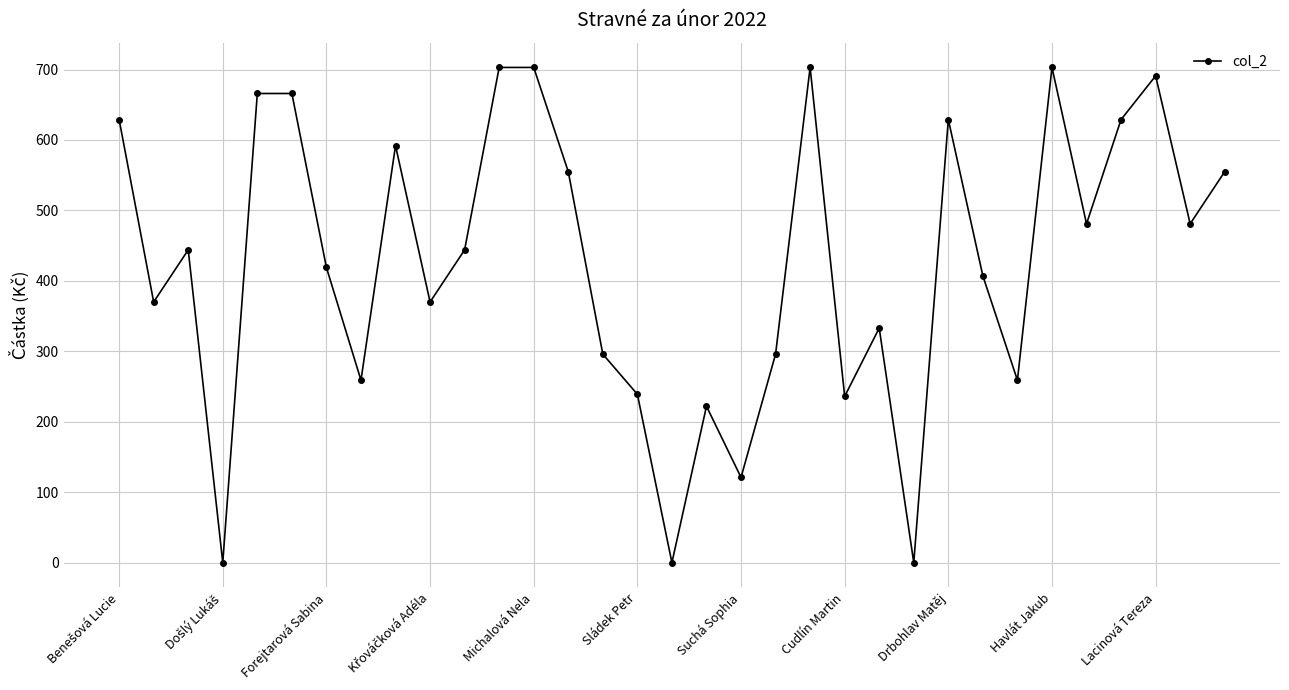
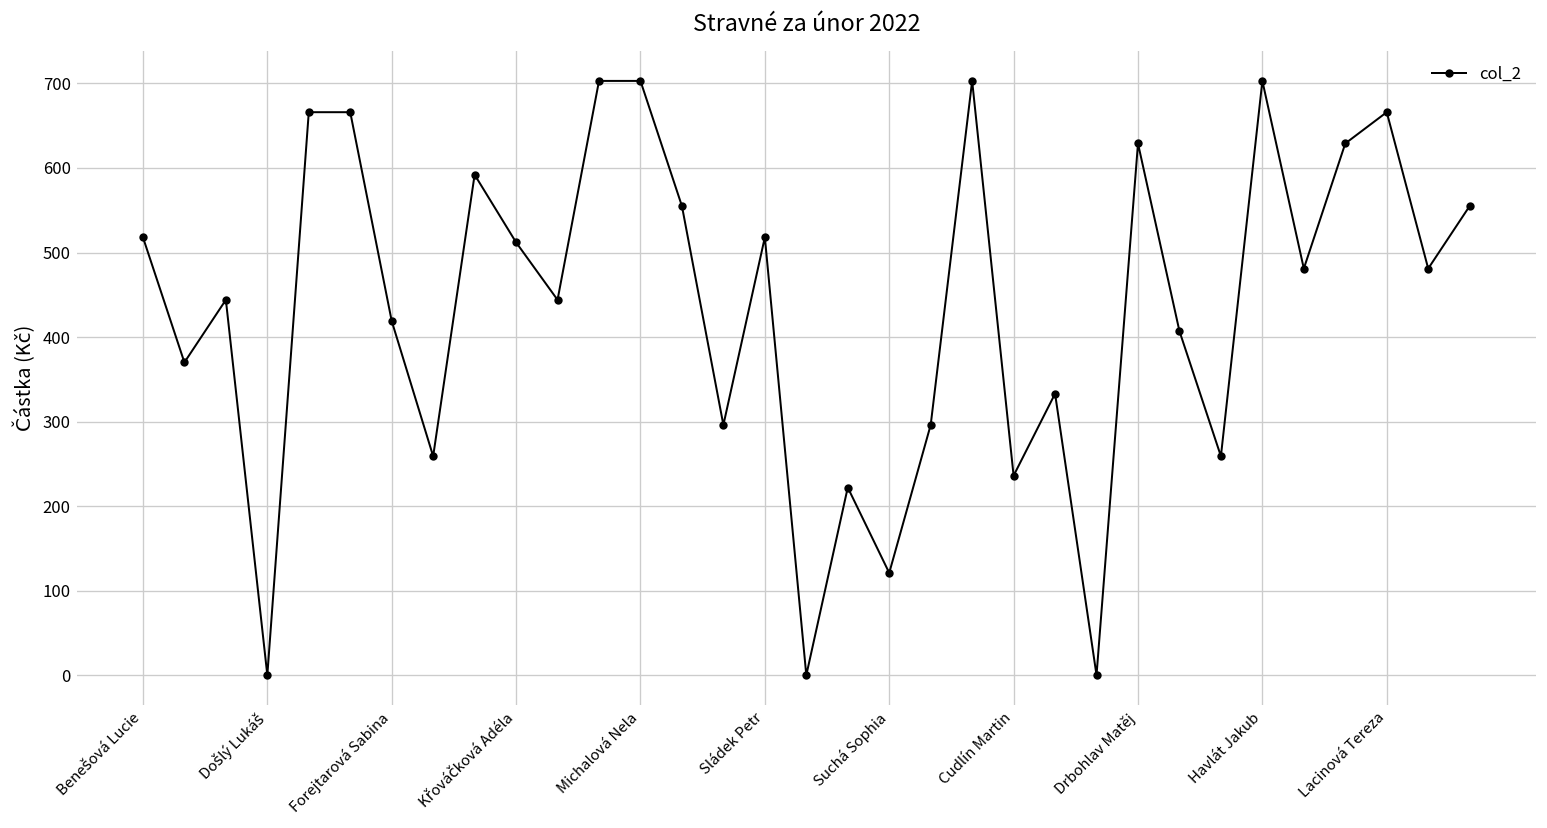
Benešová Lucie: 630 -> 520
Křováčková Adéla: 370 -> 510
Sládek Petr: 240 -> 520
Lacinová Tereza: 690 -> 670
